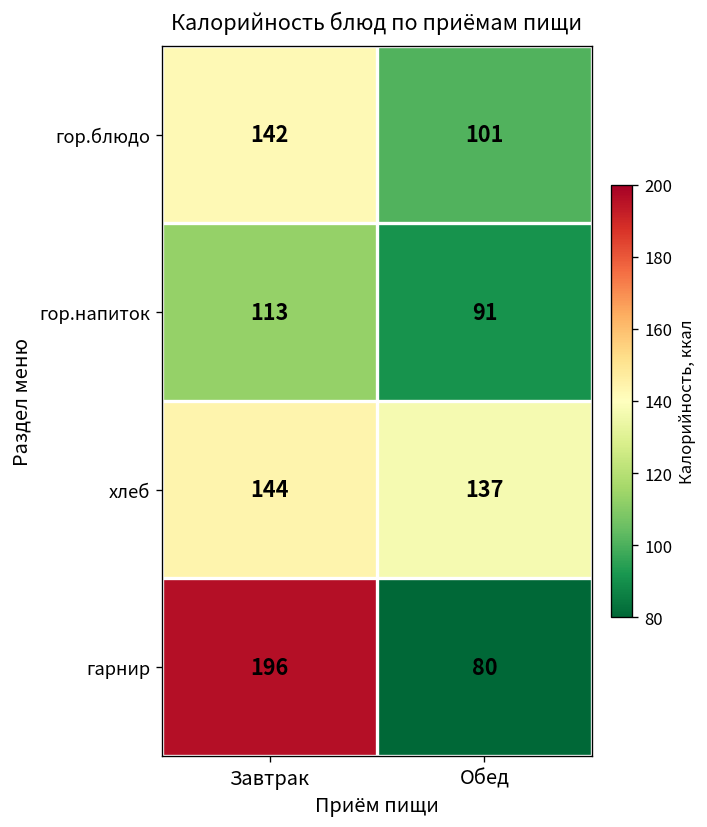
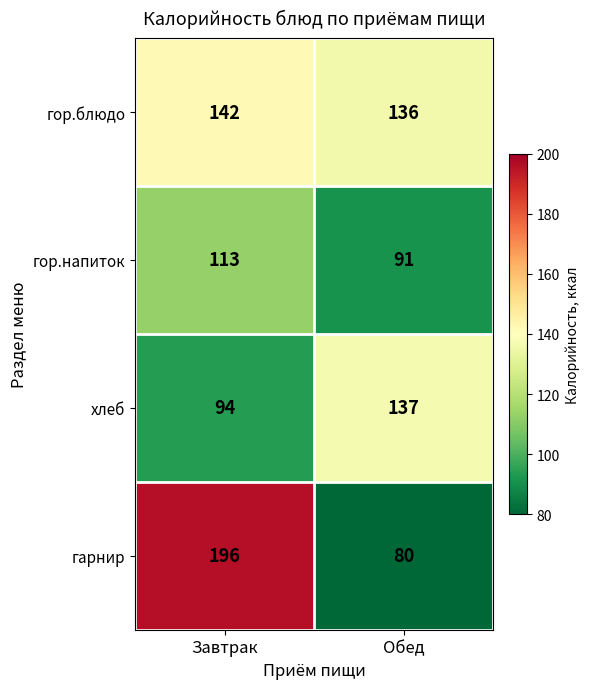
гор.блюдо, Обед: 101 -> 136
хлеб, Завтрак: 144 -> 94
